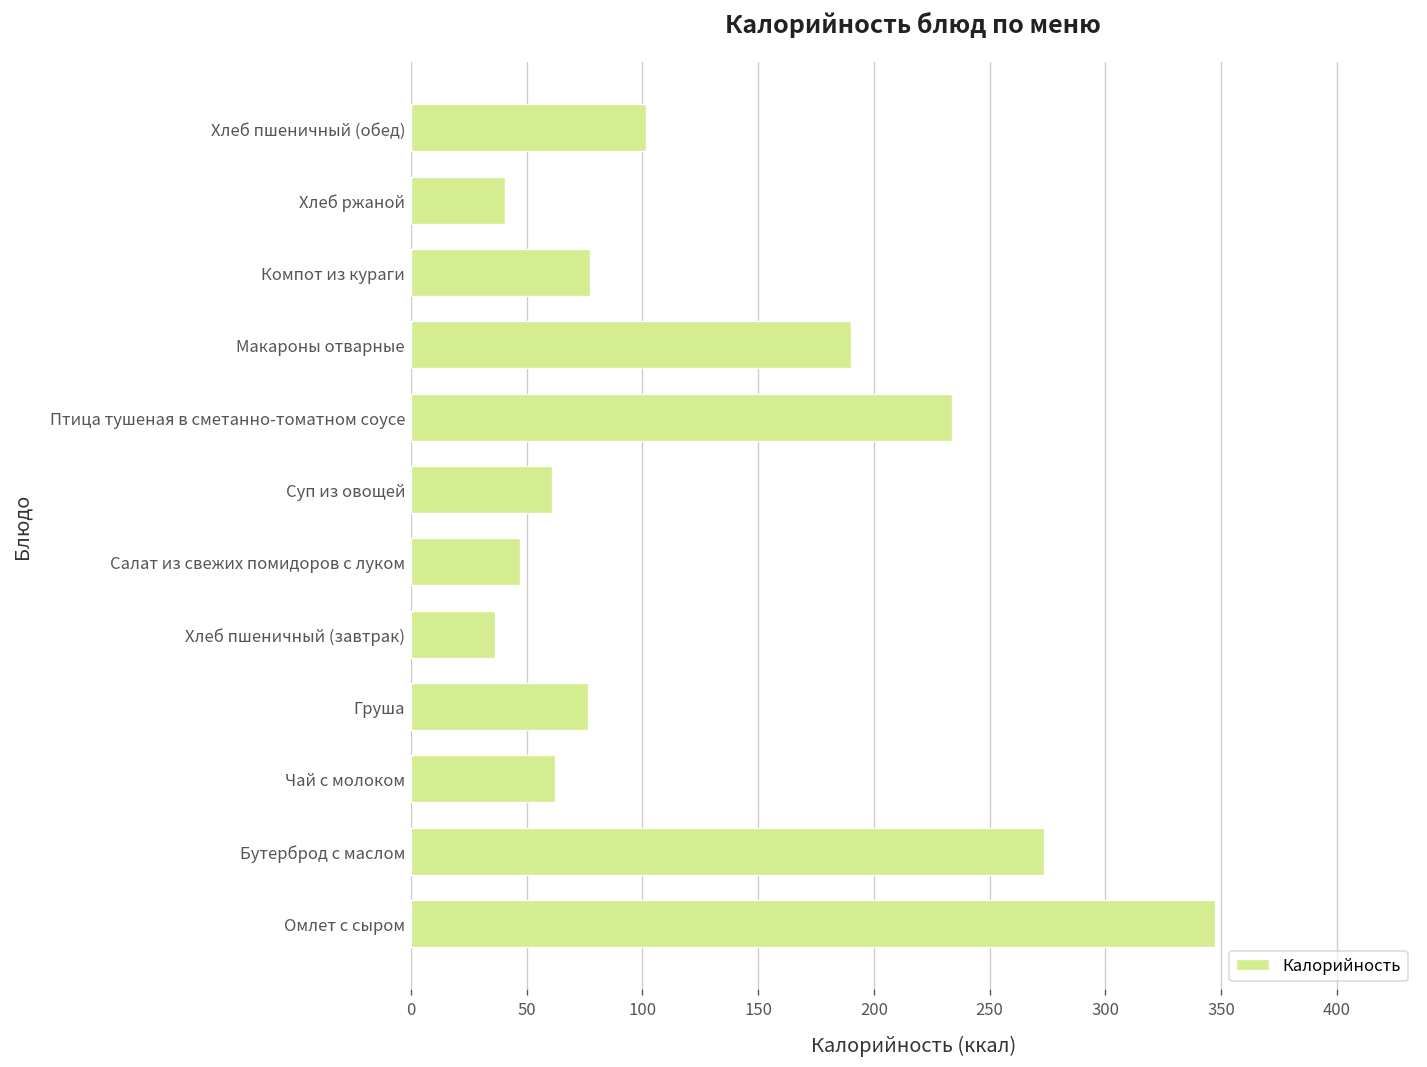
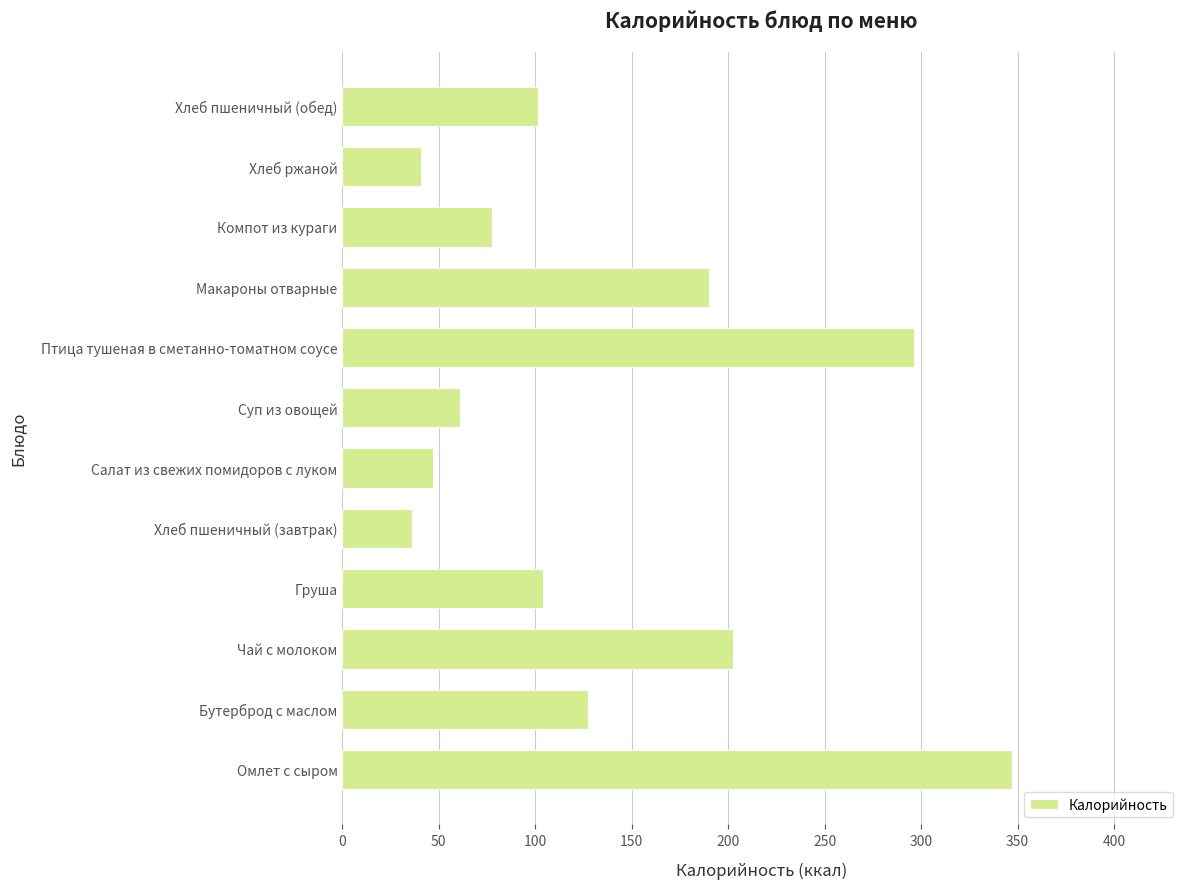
Птица тушеная в сметанно-томатном соусе: 234 -> 296
Груша: 76 -> 104
Чай с молоком: 62 -> 202
Бутерброд с маслом: 274 -> 127
